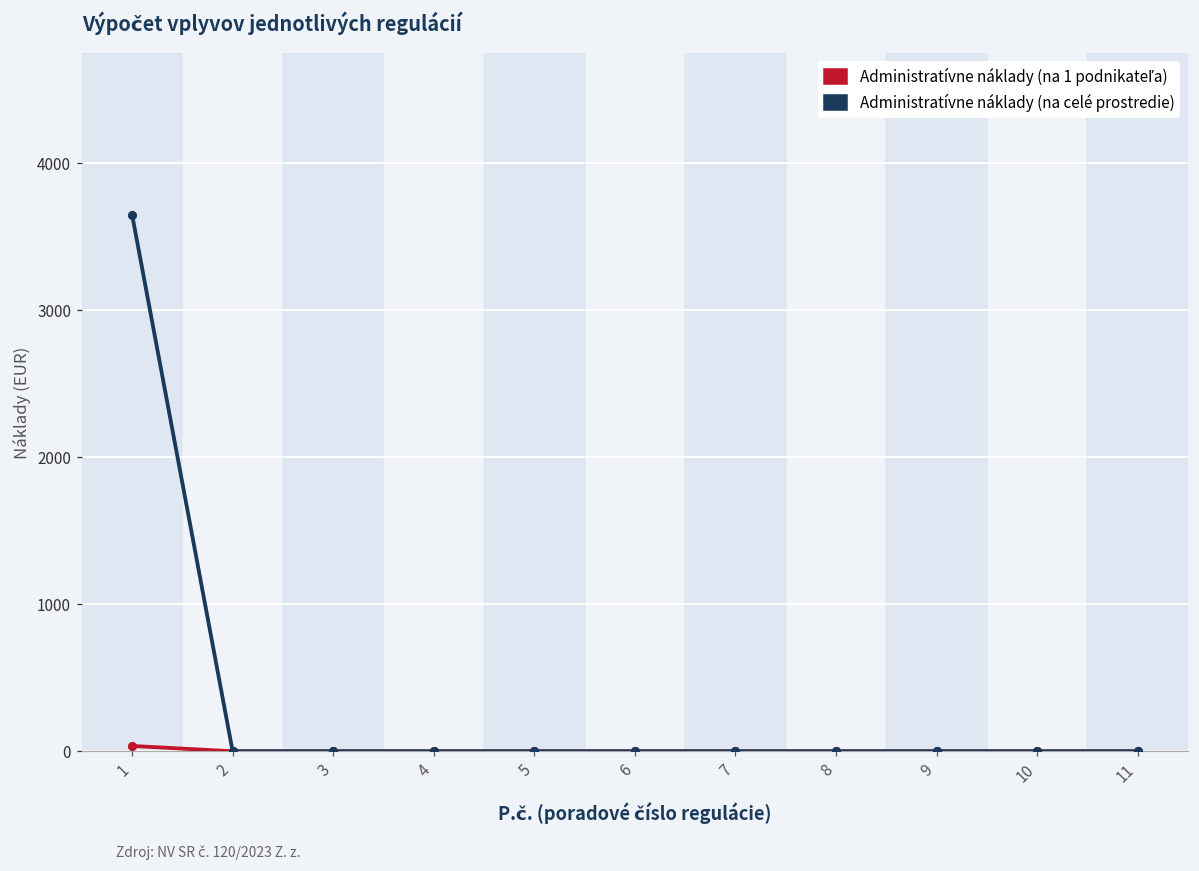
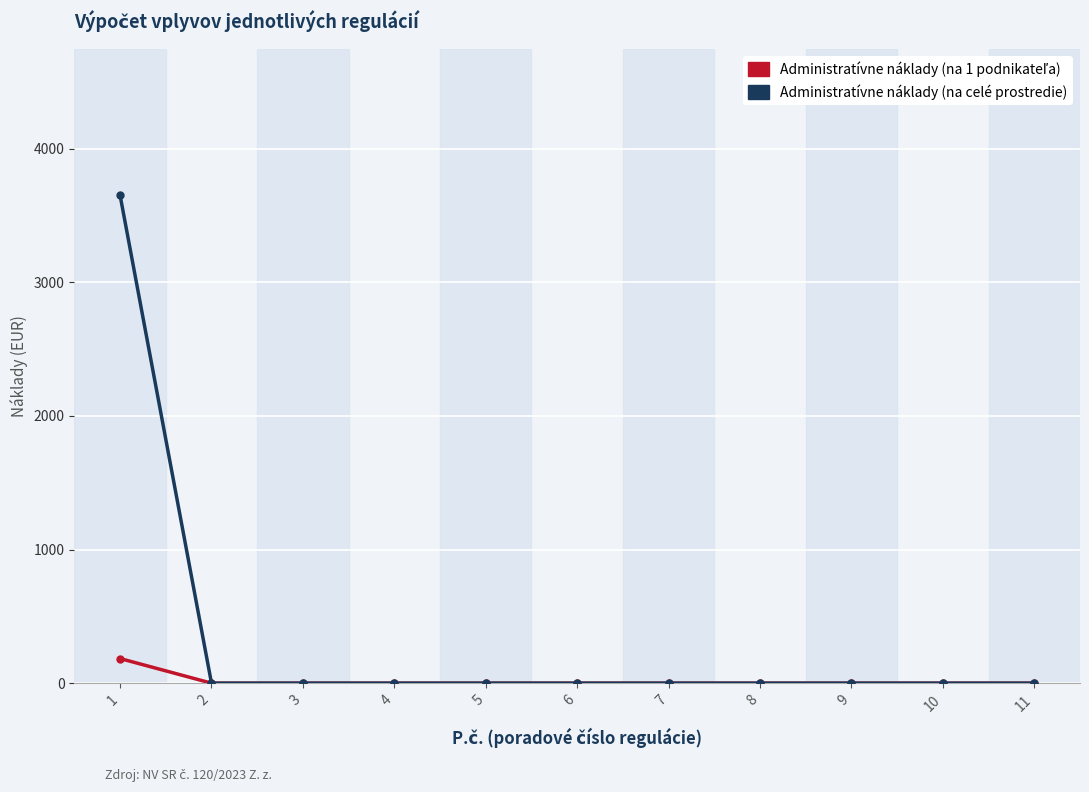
Administratívne náklady (na 1 podnikateľa), 1: 40 -> 180
